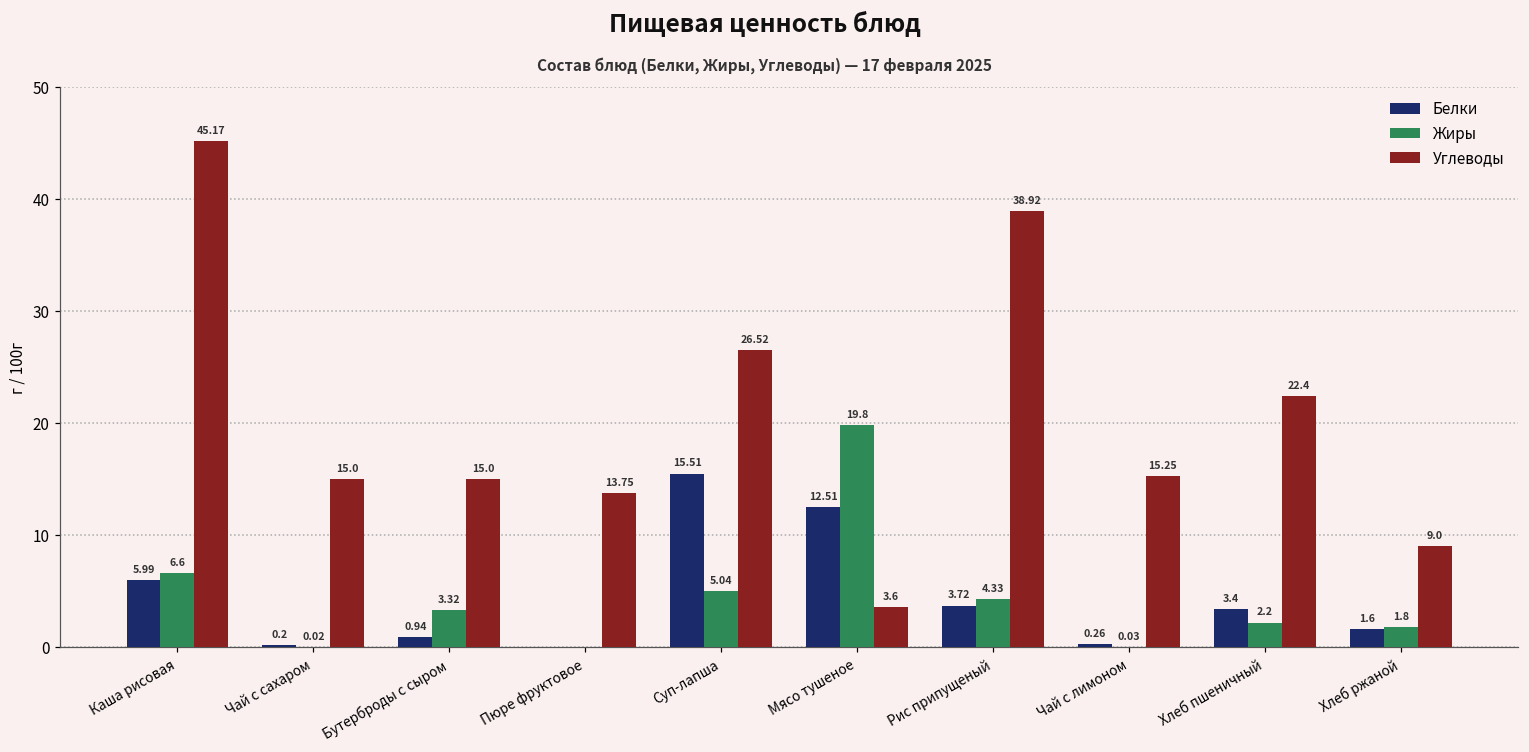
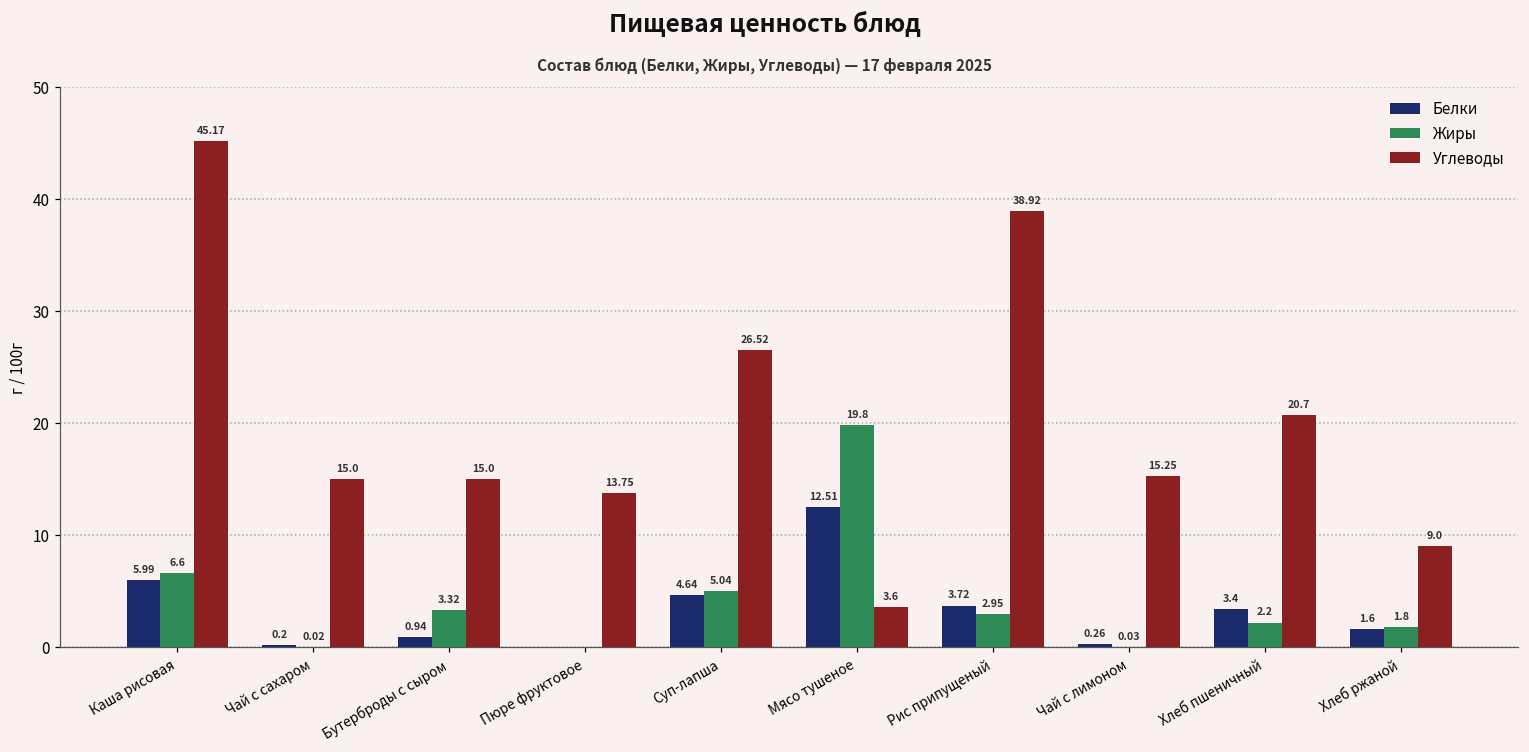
Белки, Суп-лапша: 15.51 -> 4.64
Жиры, Рис припущеный: 4.33 -> 2.95
Углеводы, Хлеб пшеничный: 22.4 -> 20.7
